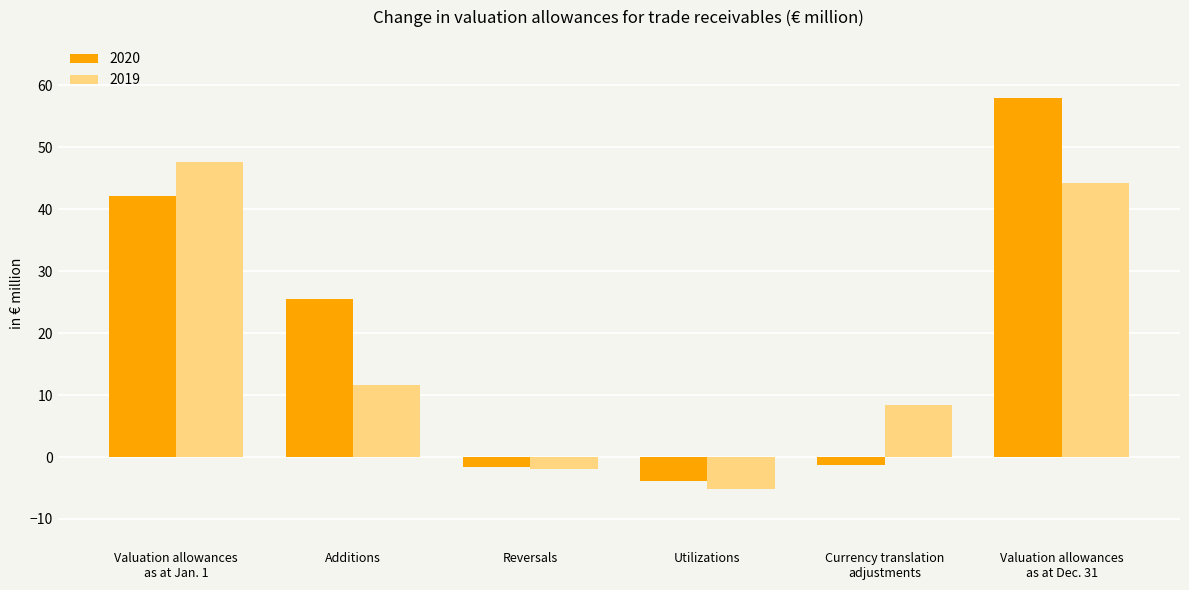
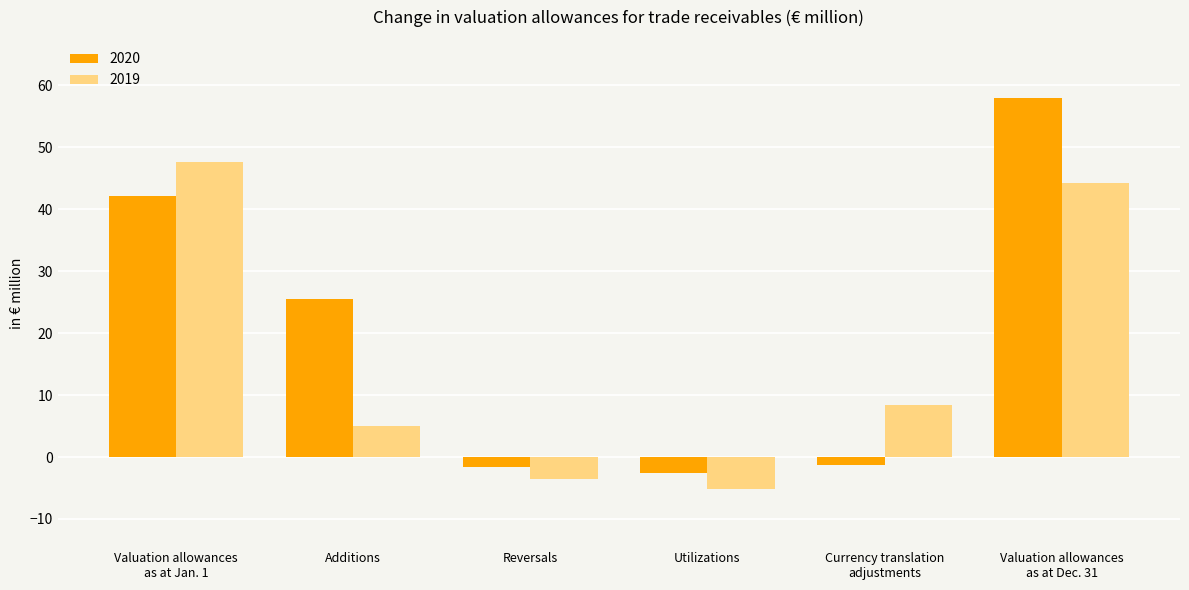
2019, Additions: 12 -> 5
2019, Reversals: -2 -> -4
2020, Utilizations: -4 -> -3
